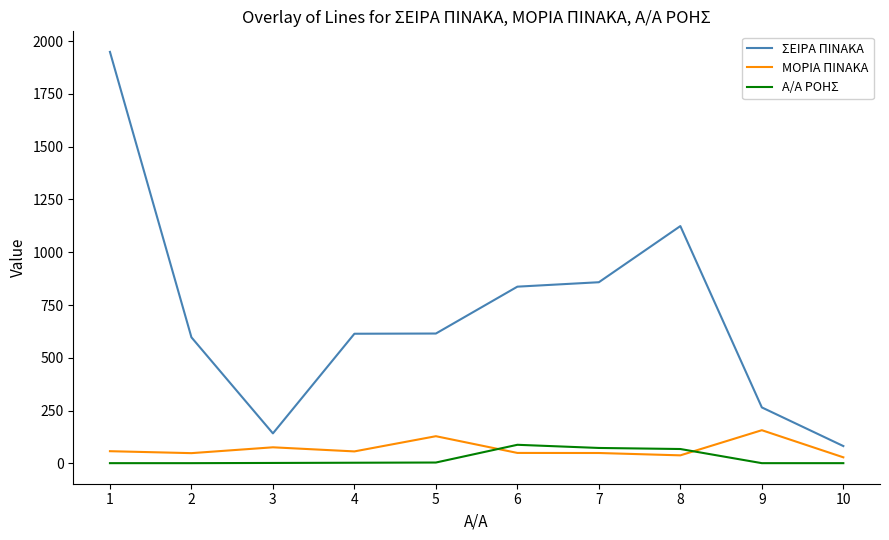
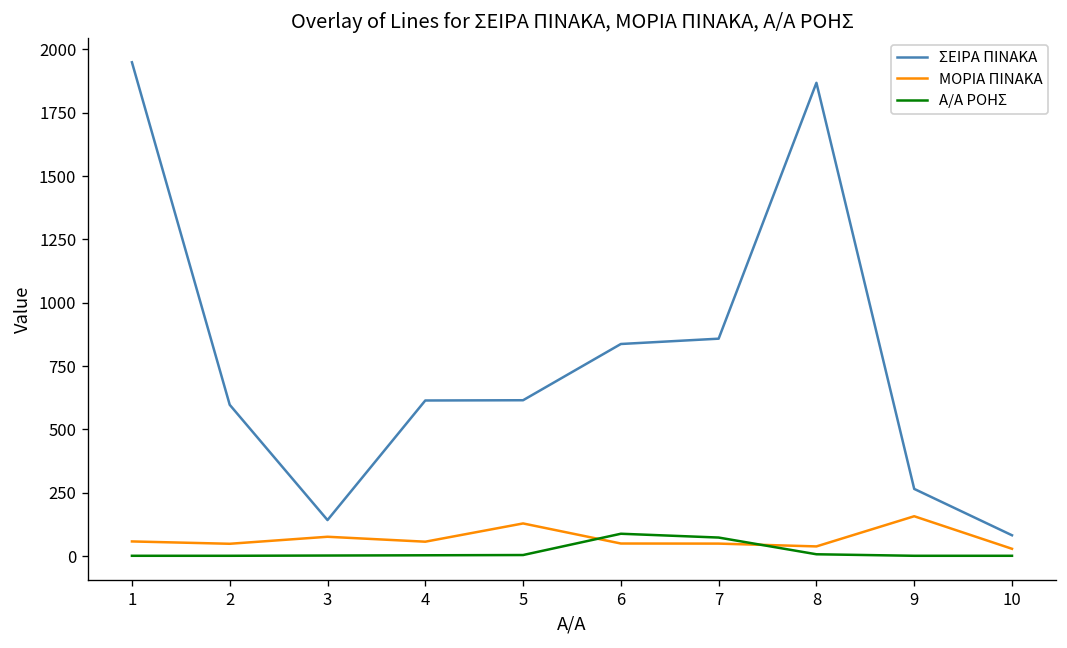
ΣΕΙΡΑ ΠΙΝΑΚΑ, 8: 1120 -> 1870
Α/Α ΡΟΗΣ, 8: 70 -> 10
